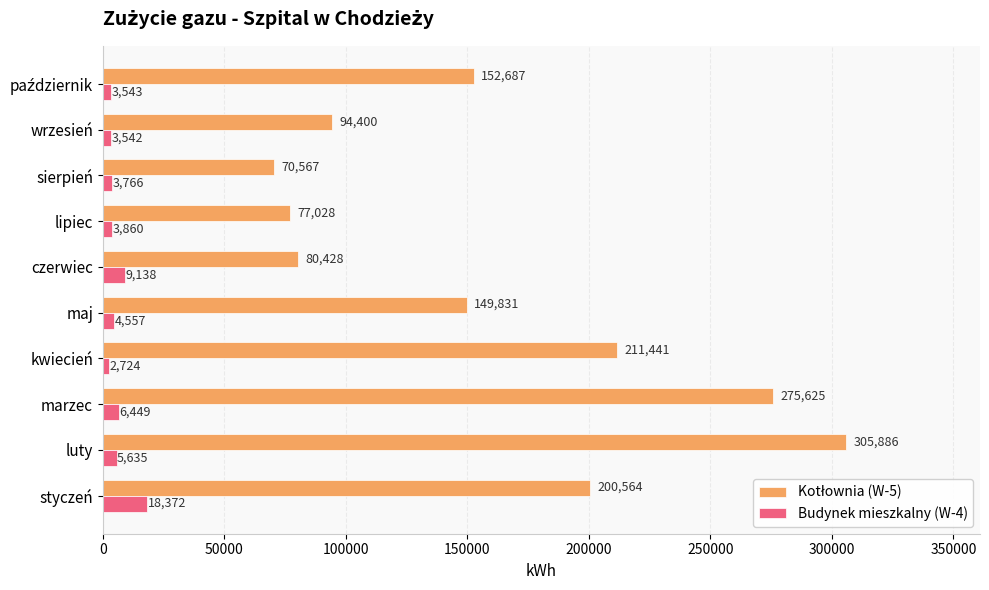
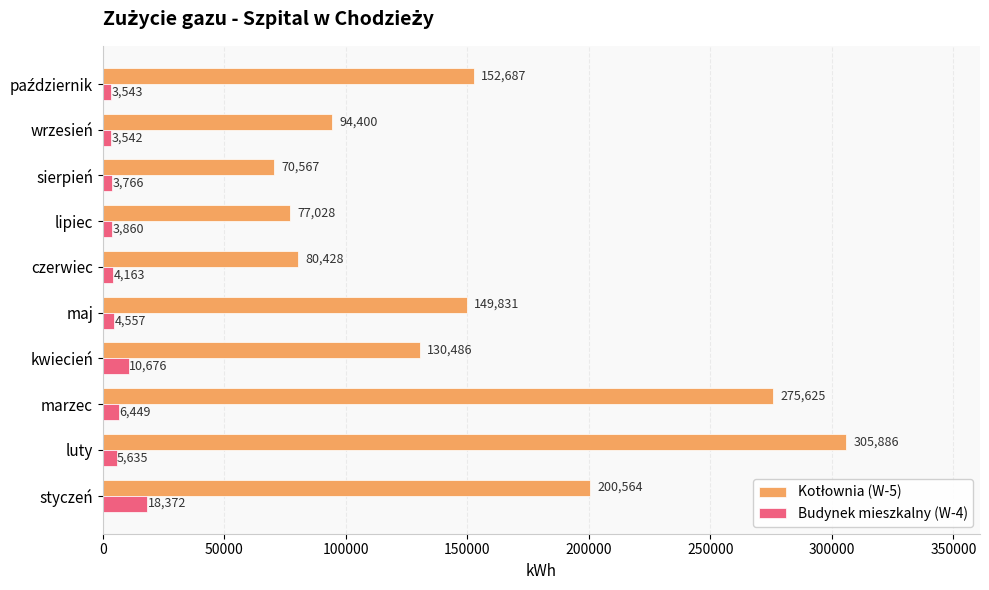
Budynek mieszkalny (W-4), czerwiec: 9,138 -> 4,163
Kotłownia (W-5), kwiecień: 211,441 -> 130,486
Budynek mieszkalny (W-4), kwiecień: 2,724 -> 10,676
